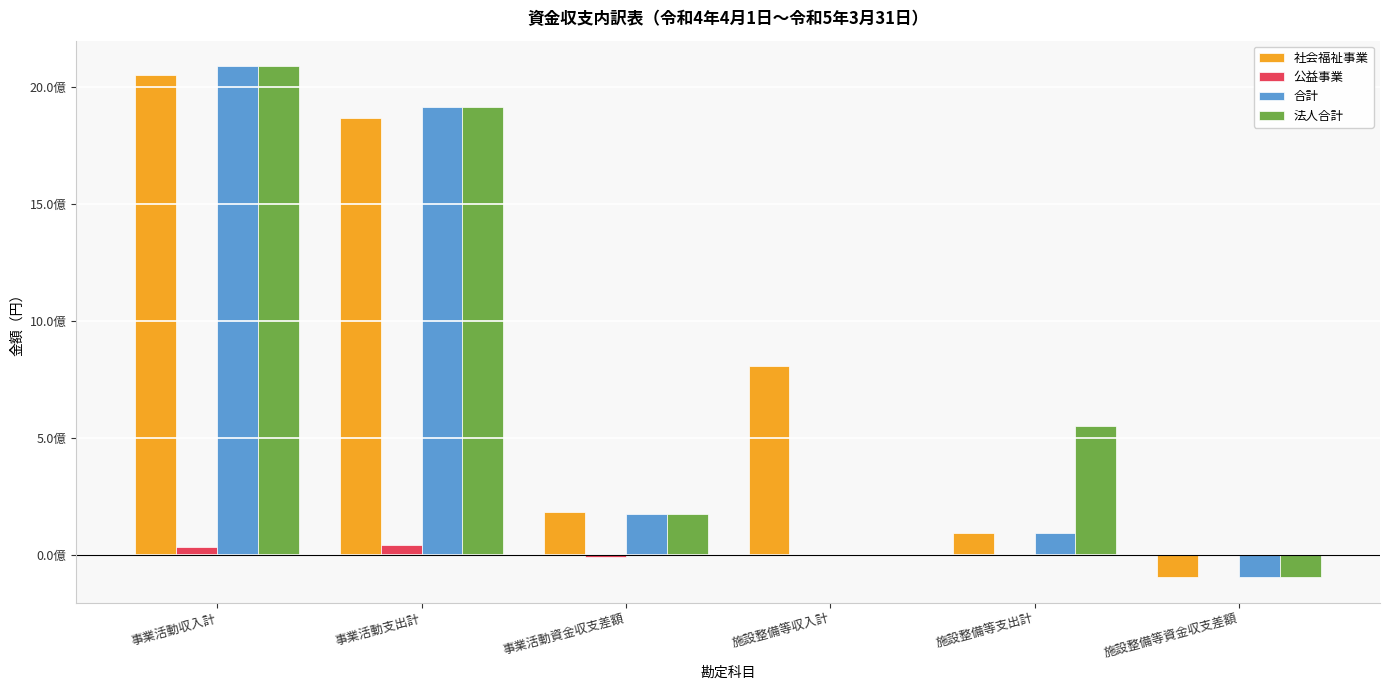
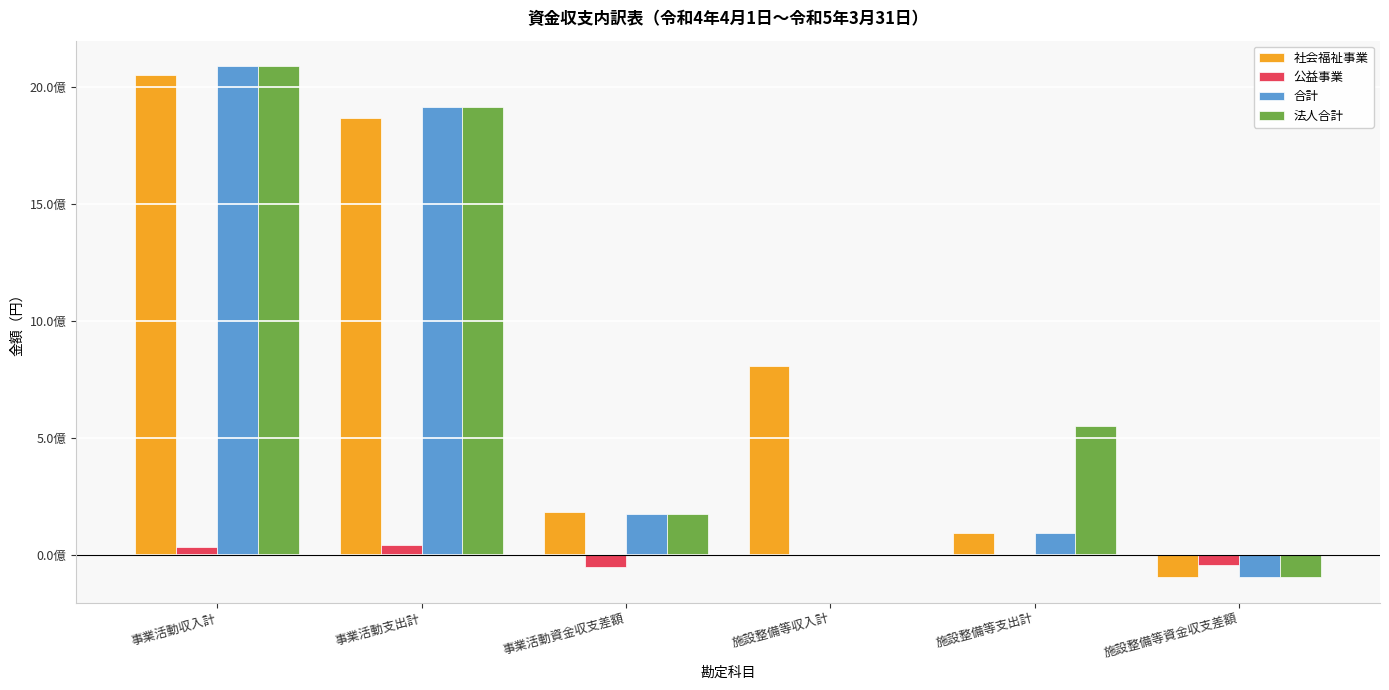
公益事業, 事業活動資金収支差額: -0.1億 -> -0.5億
公益事業, 施設整備等資金収支差額: 0.0億 -> -0.4億
